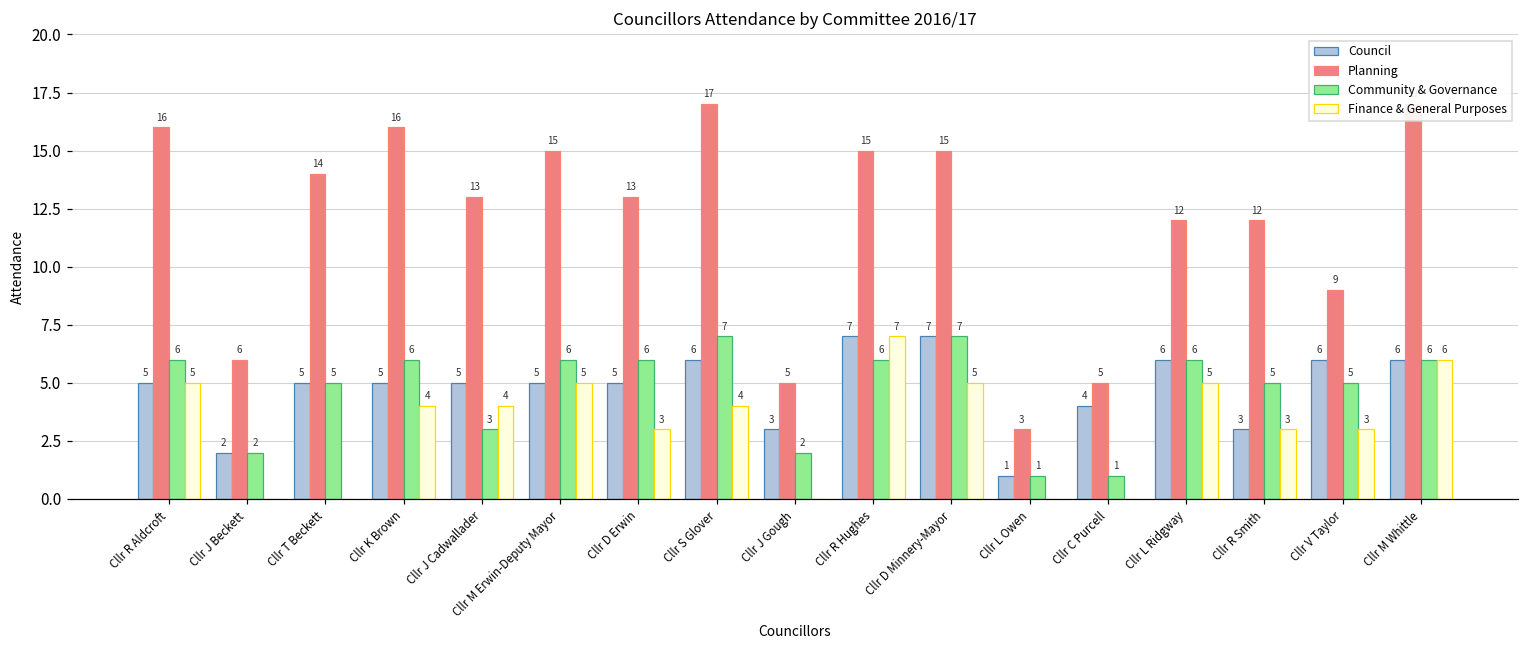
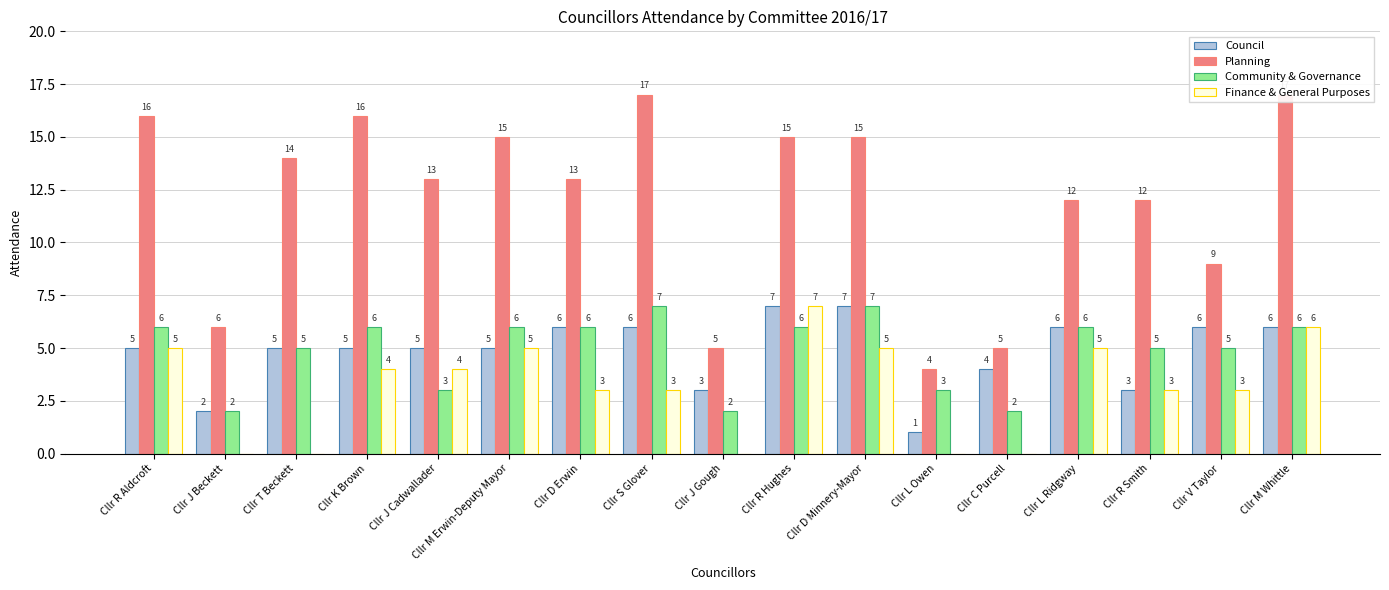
Council, Cllr D Erwin: 5 -> 6
Finance & General Purposes, Cllr S Glover: 4 -> 3
Planning, Cllr L Owen: 3 -> 4
Community & Governance, Cllr L Owen: 1 -> 3
Community & Governance, Cllr C Purcell: 1 -> 2
